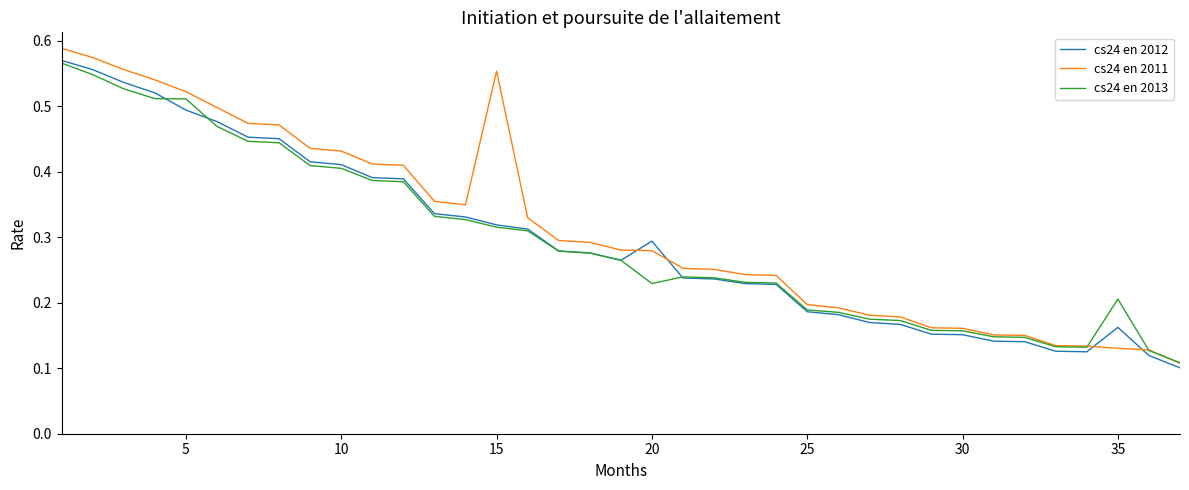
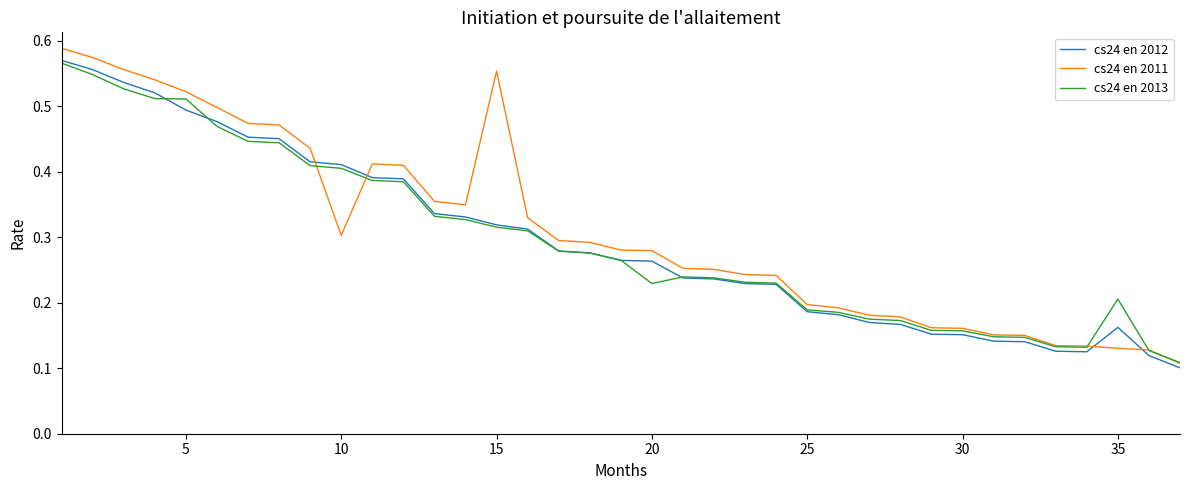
cs24 en 2011, 10: 0.43 -> 0.30
cs24 en 2012, 20: 0.29 -> 0.26
